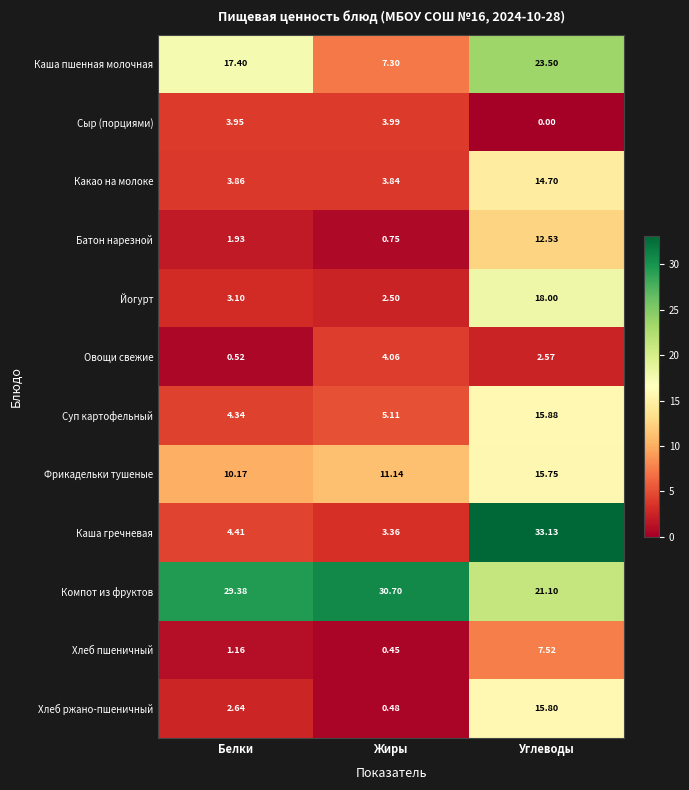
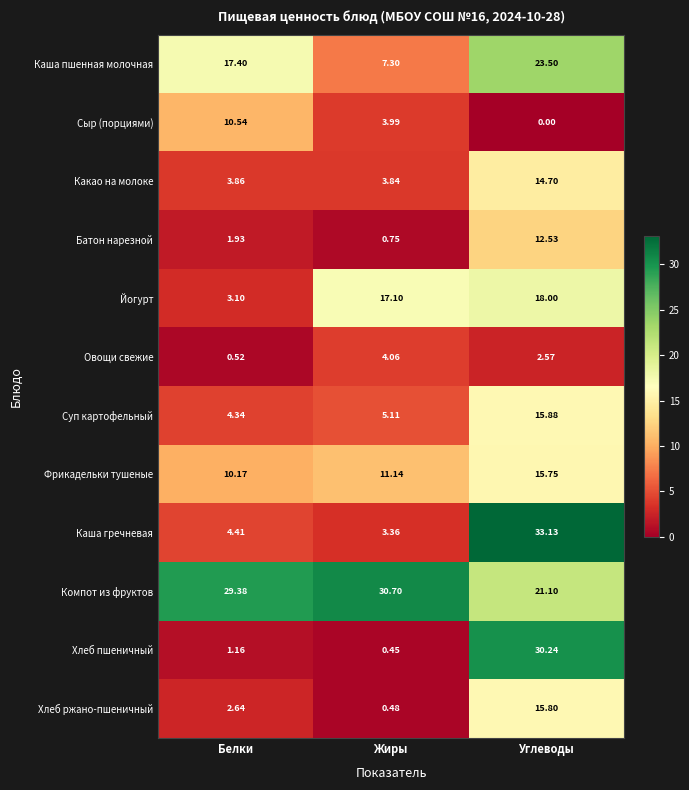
Сыр (порциями), Белки: 3.95 -> 10.54
Йогурт, Жиры: 2.50 -> 17.10
Хлеб пшеничный, Углеводы: 7.52 -> 30.24
